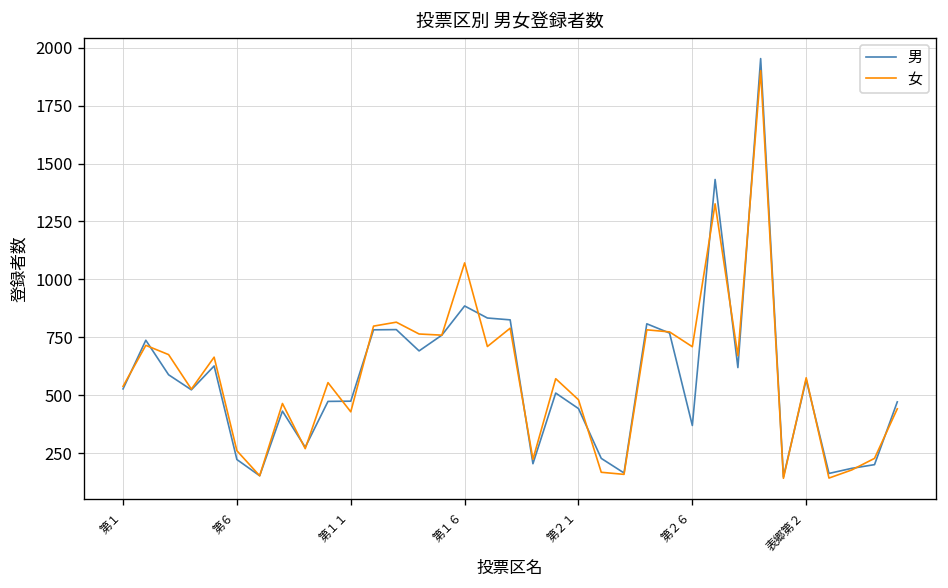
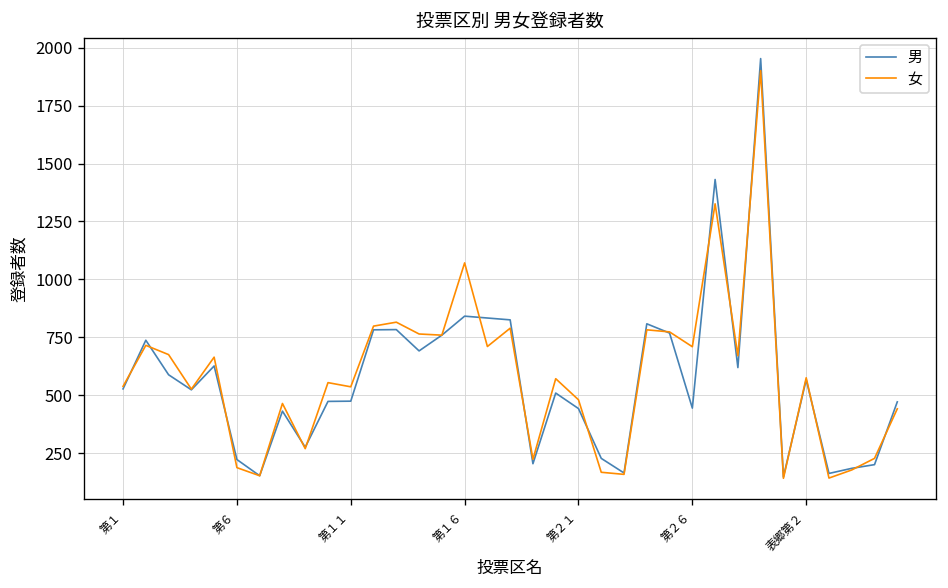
女, 第６: 260 -> 190
女, 第１１: 430 -> 540
男, 第１６: 890 -> 840
男, 第２６: 370 -> 440
